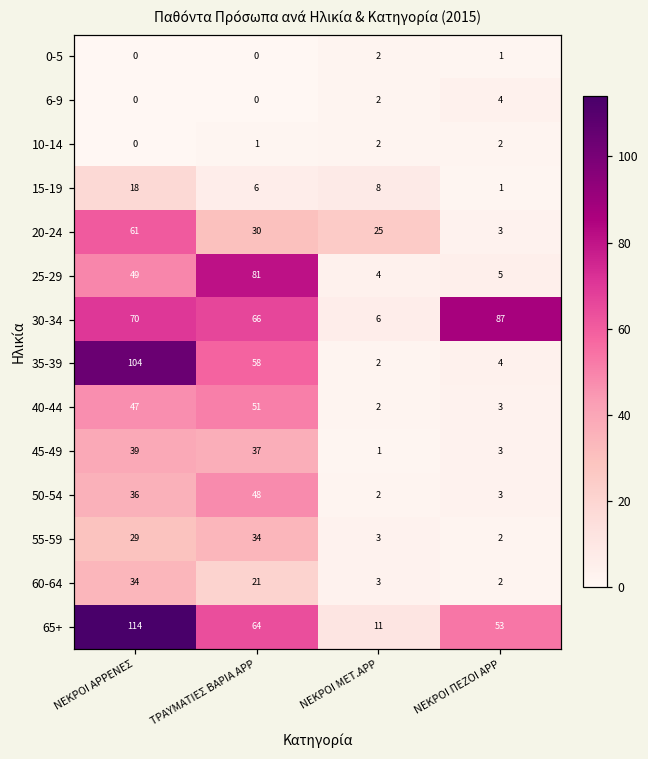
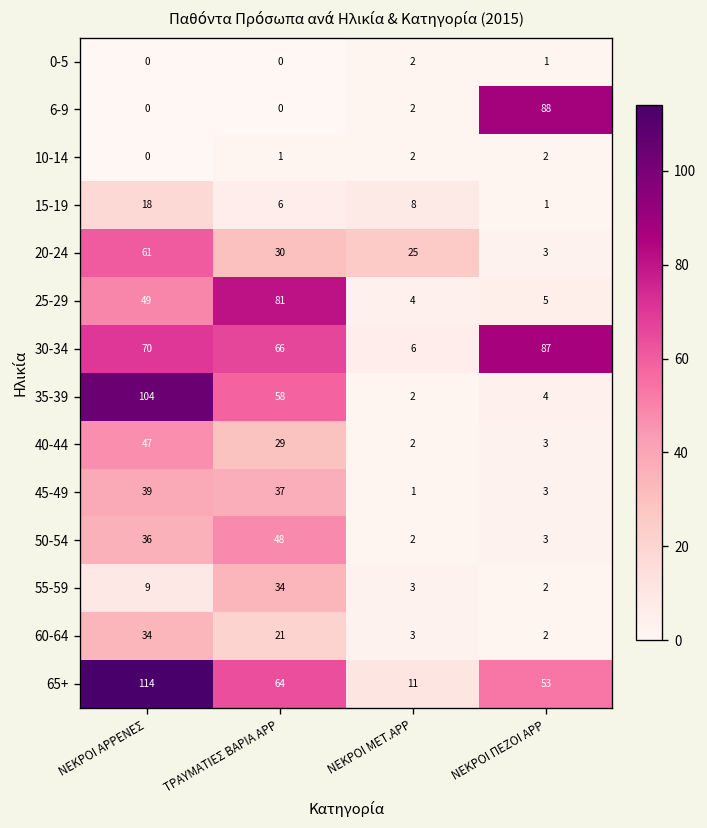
6-9, ΝΕΚΡΟΙ ΠΕΖΟΙ ΑΡΡ: 4 -> 88
40-44, ΤΡΑΥΜΑΤΙΕΣ ΒΑΡΙΑ ΑΡΡ: 51 -> 29
55-59, ΝΕΚΡΟΙ ΑΡΡΕΝΕΣ: 29 -> 9
